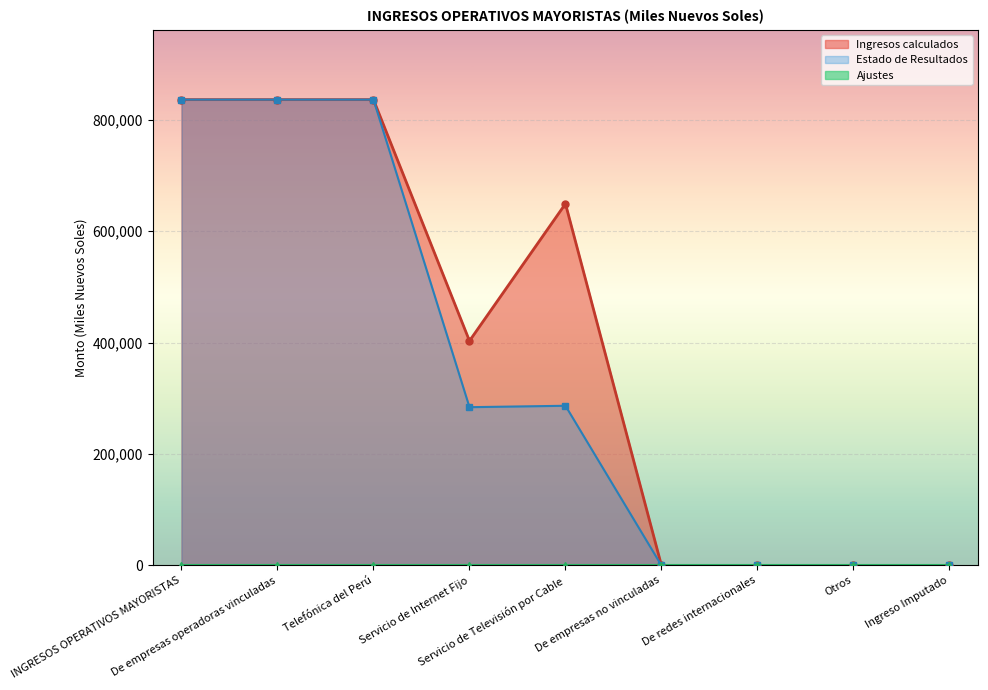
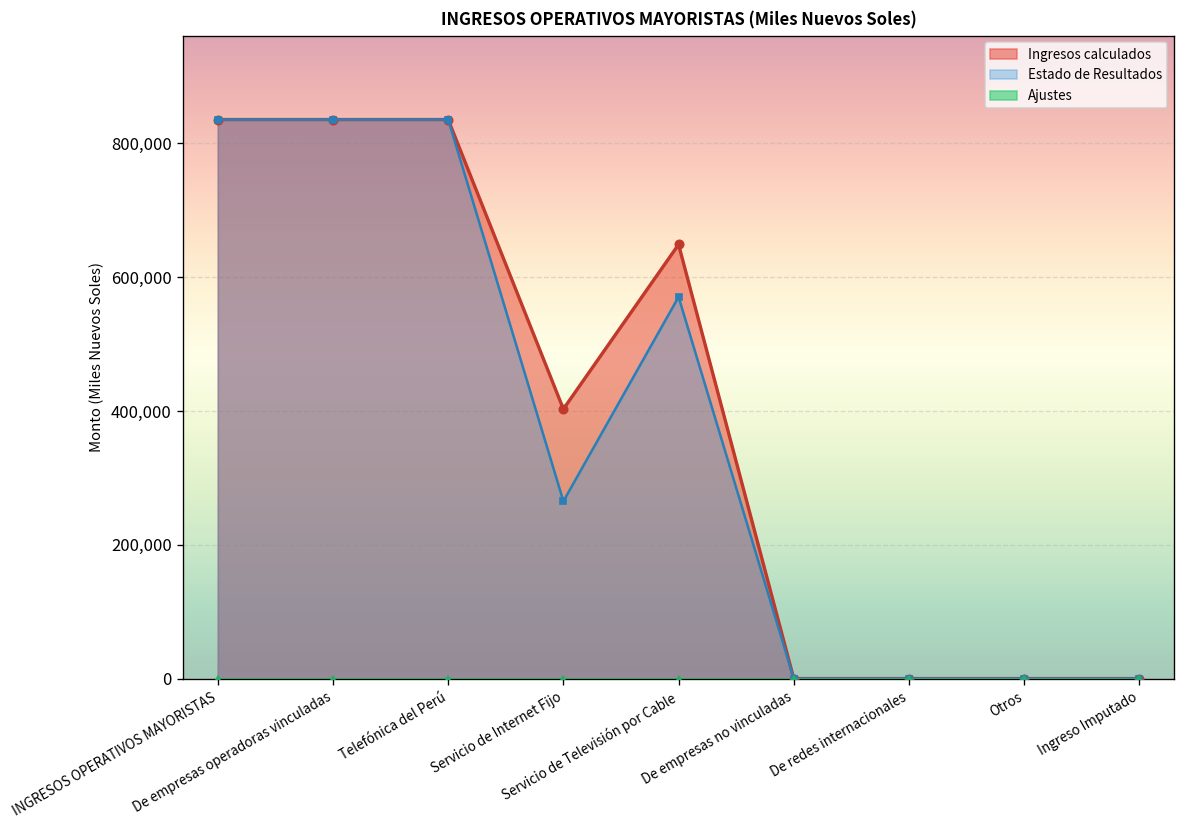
Estado de Resultados, Servicio de Internet Fijo: 280,000 -> 270,000
Estado de Resultados, Servicio de Televisión por Cable: 290,000 -> 570,000
